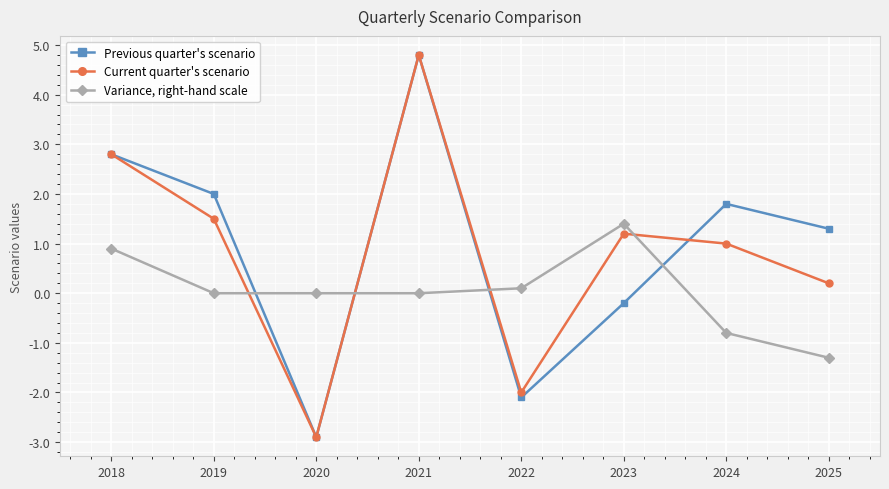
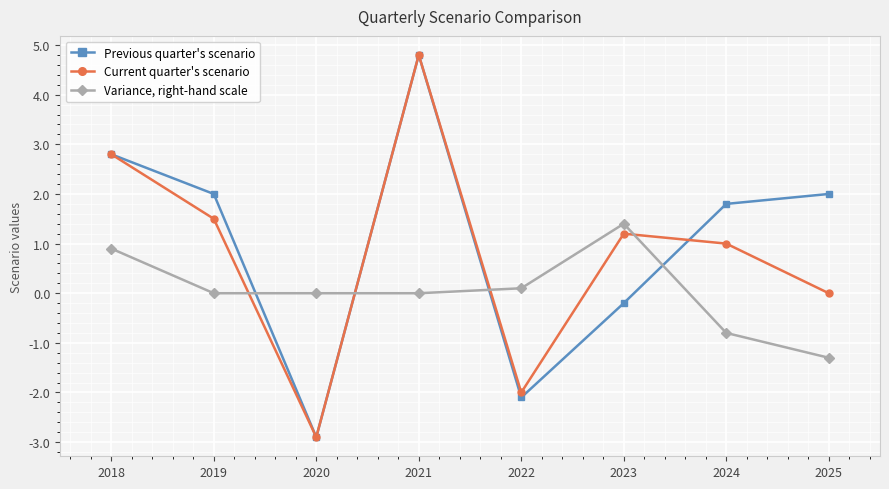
Previous quarter's scenario, 2025: 1.3 -> 2.0
Current quarter's scenario, 2025: 0.2 -> 0.0
